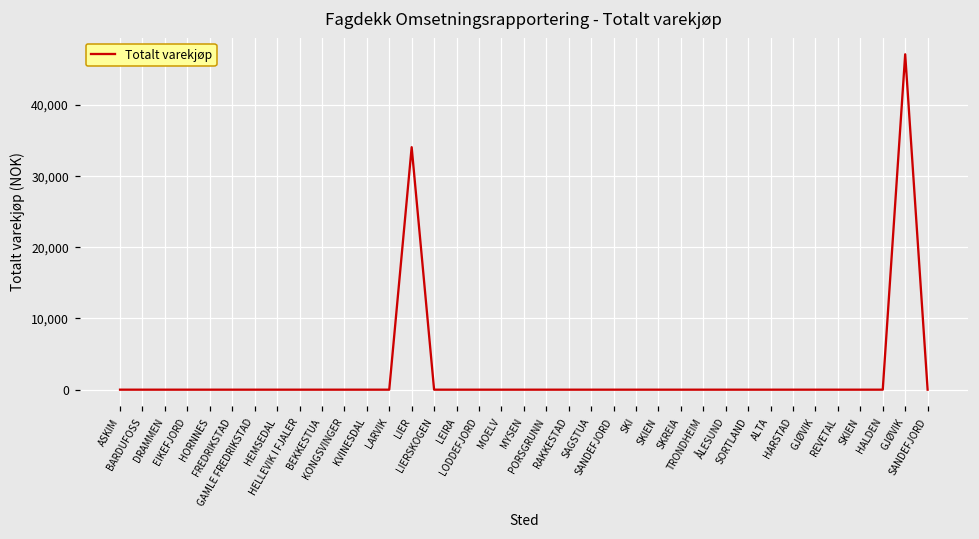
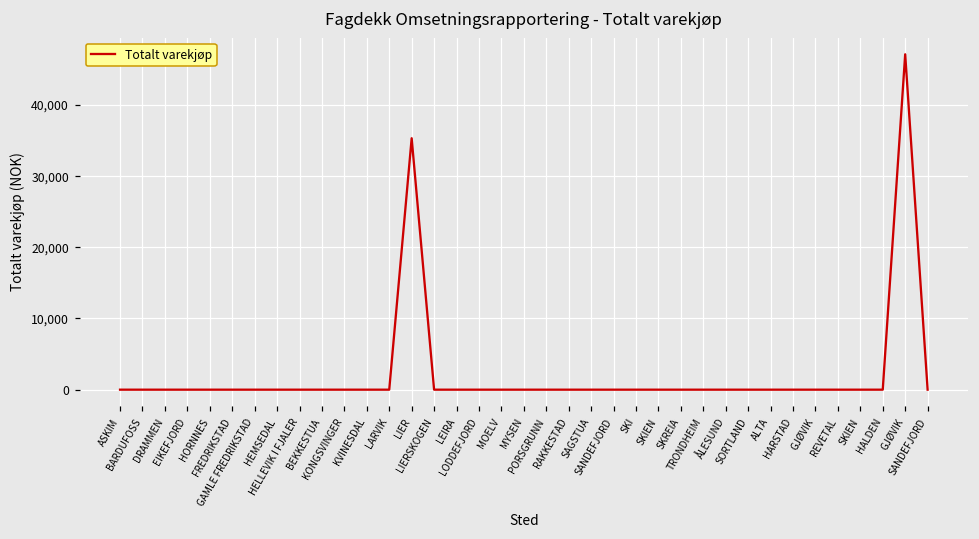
LIER: 34,000 -> 35,000
